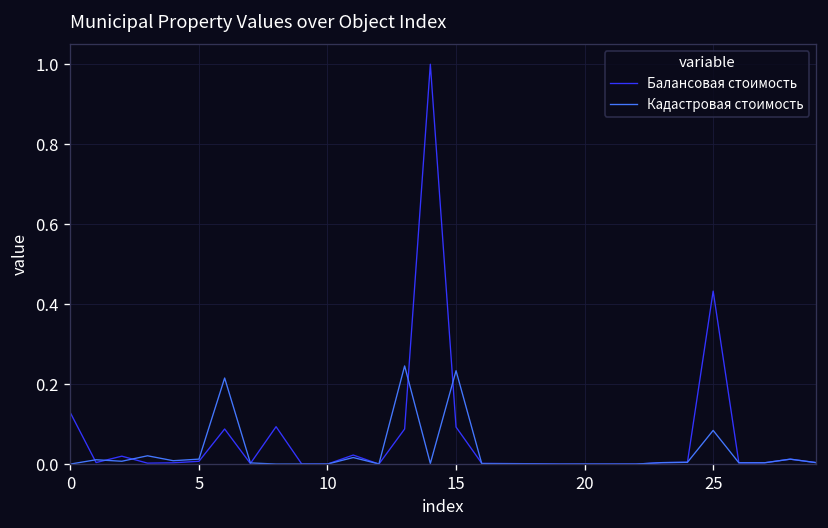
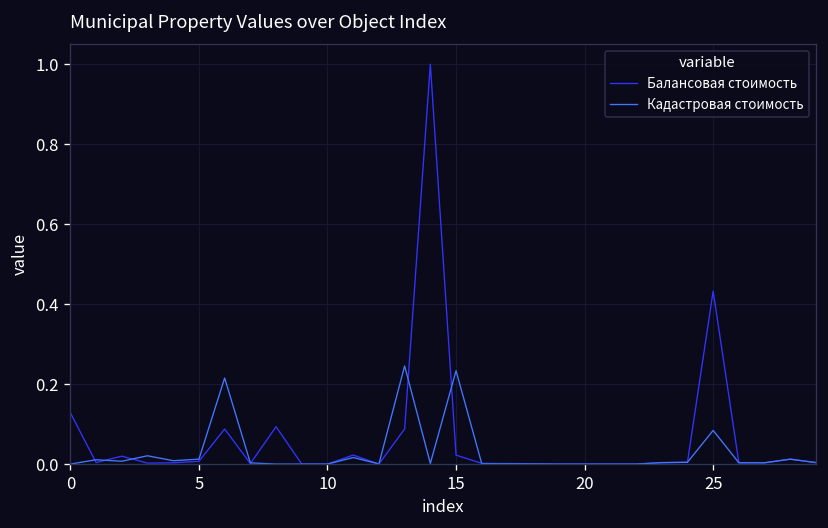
Балансовая стоимость, 15: 0.09 -> 0.02
